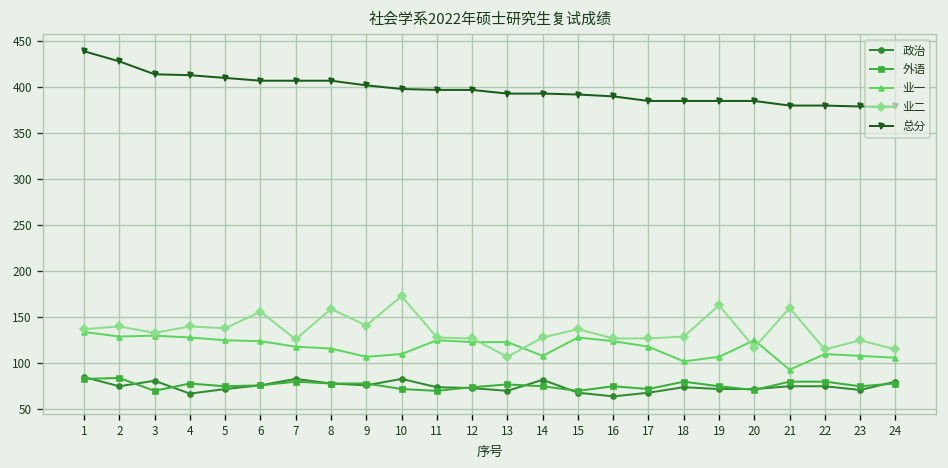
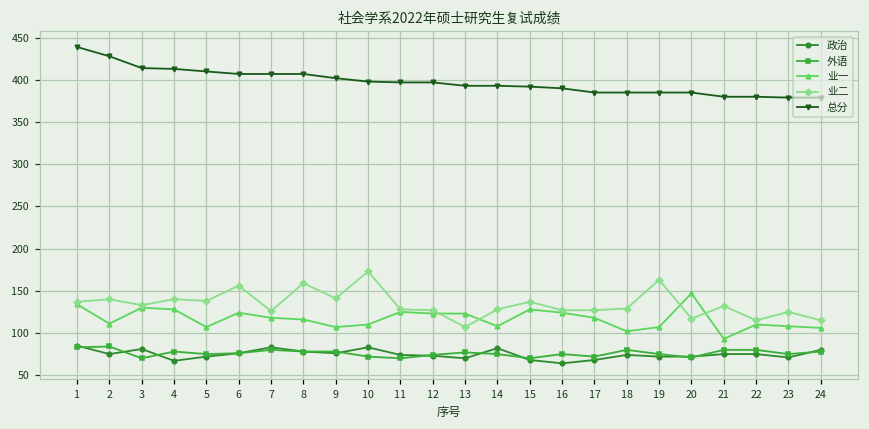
业一, 2: 130 -> 110
业一, 5: 130 -> 110
业一, 20: 130 -> 150
业二, 21: 160 -> 130
